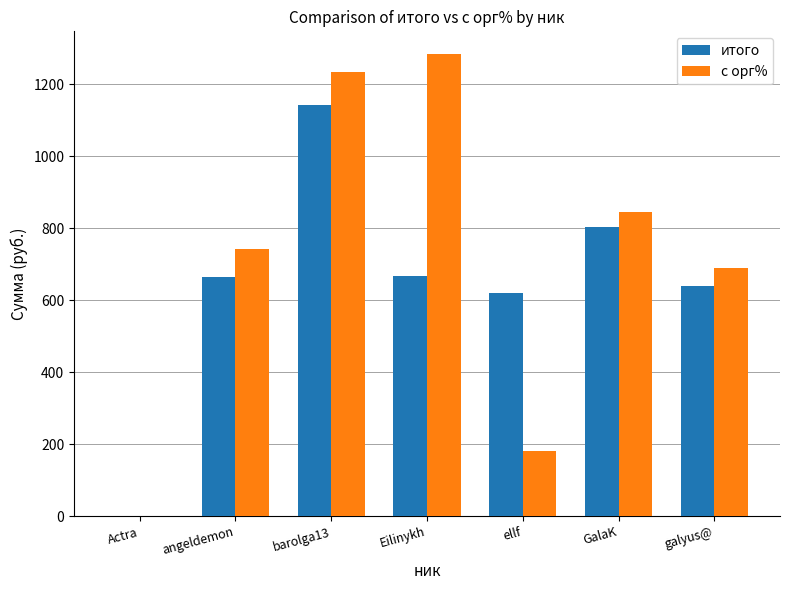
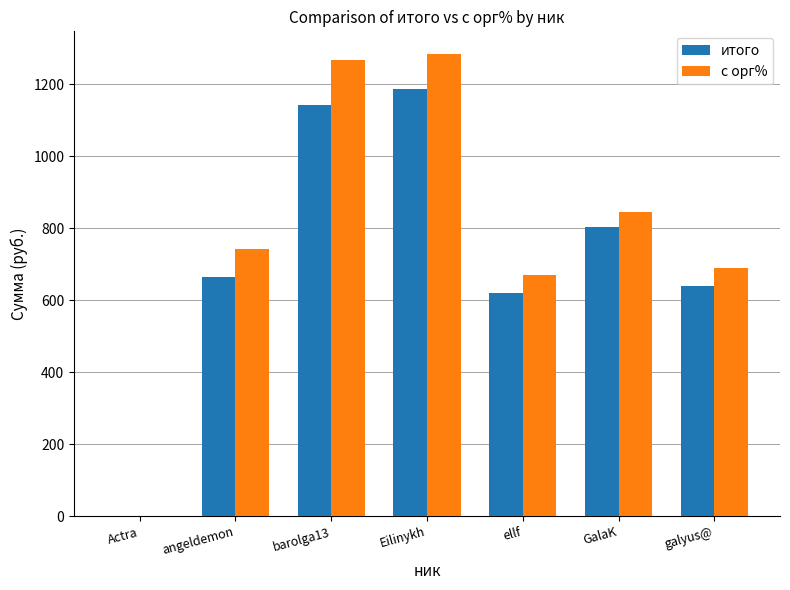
с орг%, barolga13: 1240 -> 1270
итого, Eilinykh: 670 -> 1190
с орг%, ellf: 180 -> 670
